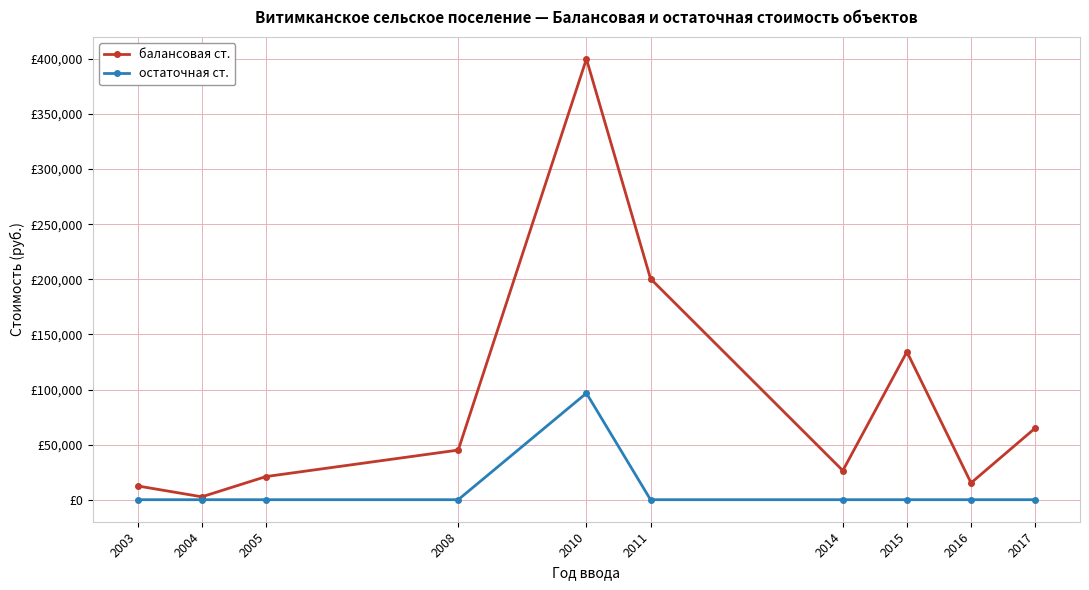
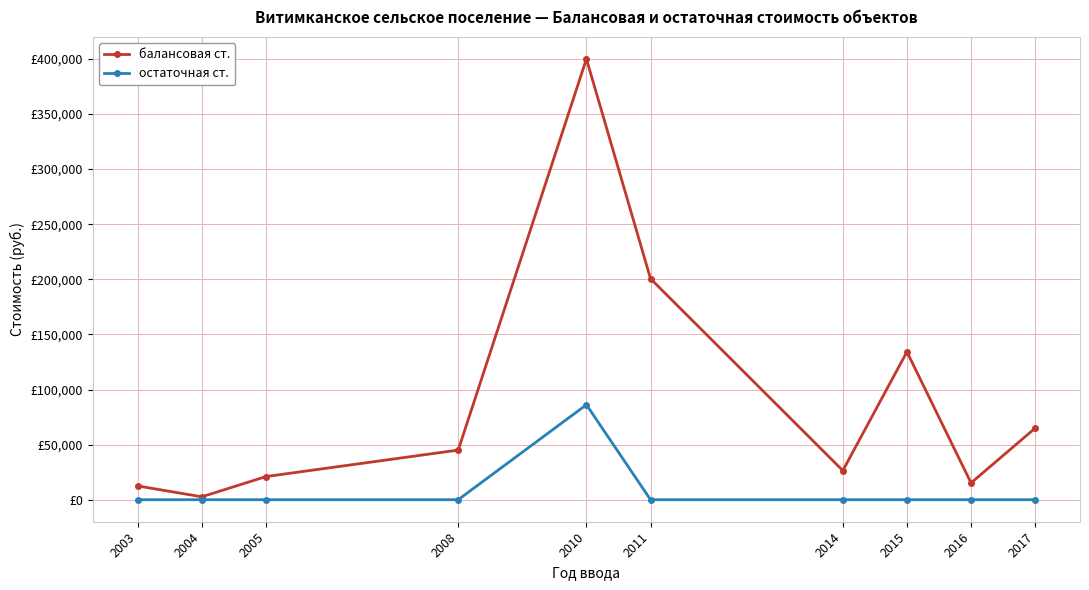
остаточная ст., 2010: £97,000 -> £86,000
